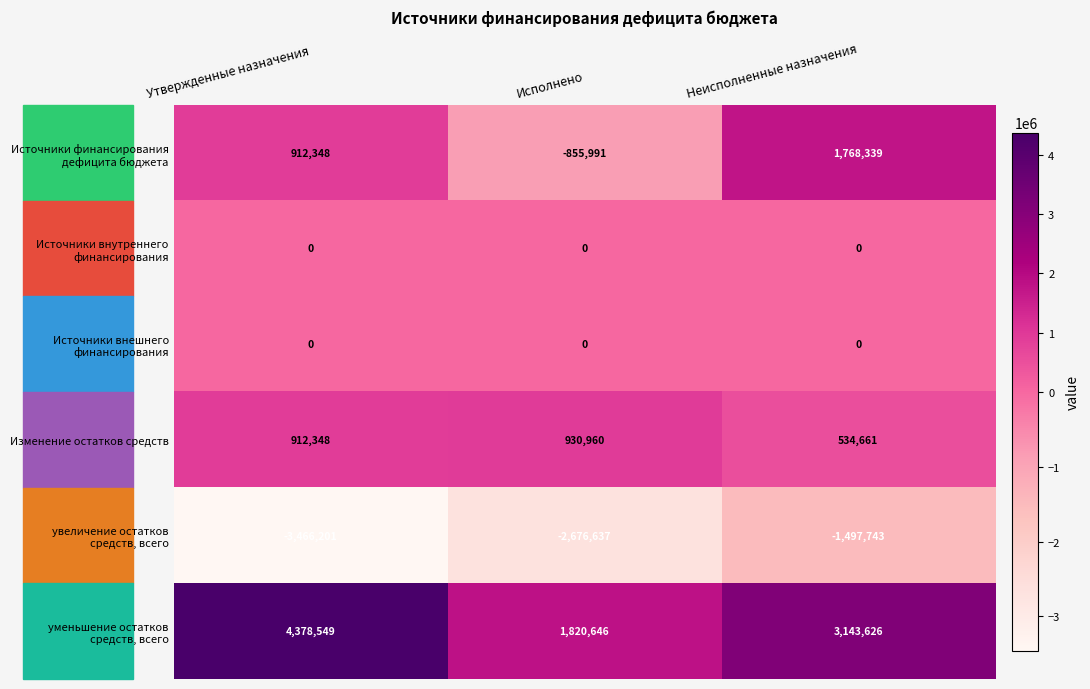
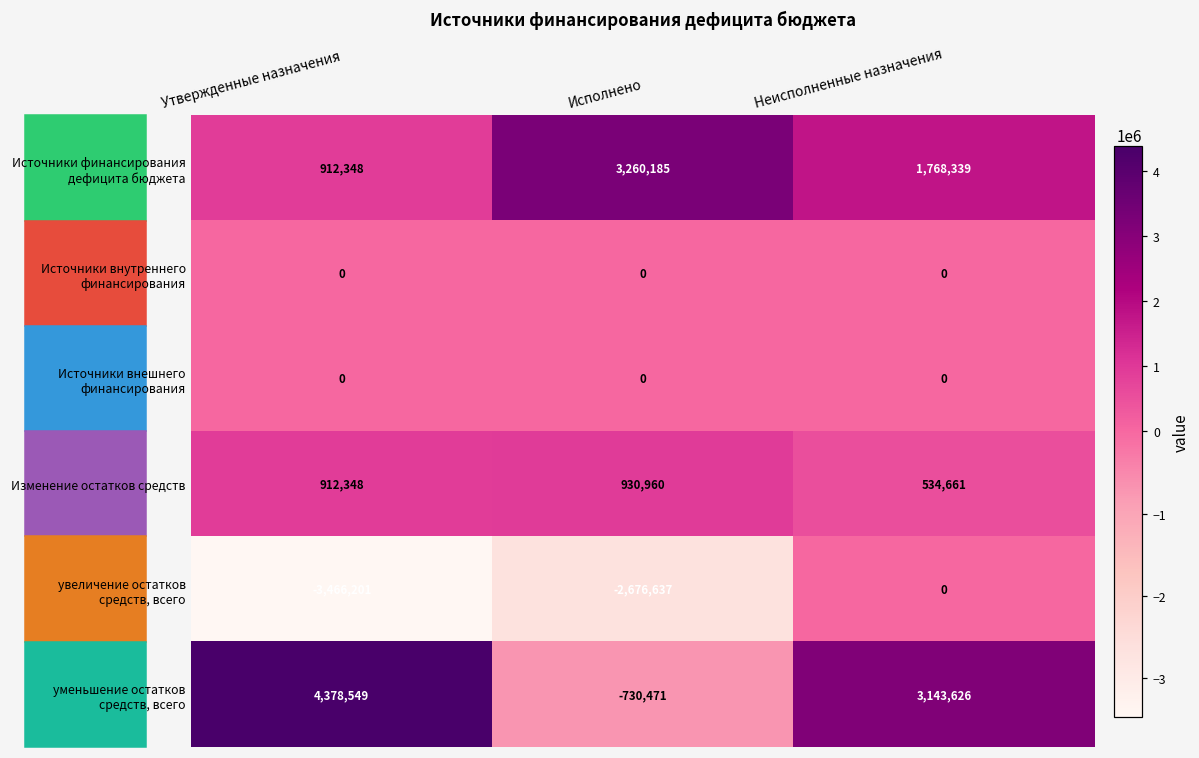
Источники финансирования дефицита бюджета, Исполнено: -855,991 -> 3,260,185
увеличение остатков средств, всего, Неисполненные назначения: -1,497,743 -> 0
уменьшение остатков средств, всего, Исполнено: 1,820,646 -> -730,471
